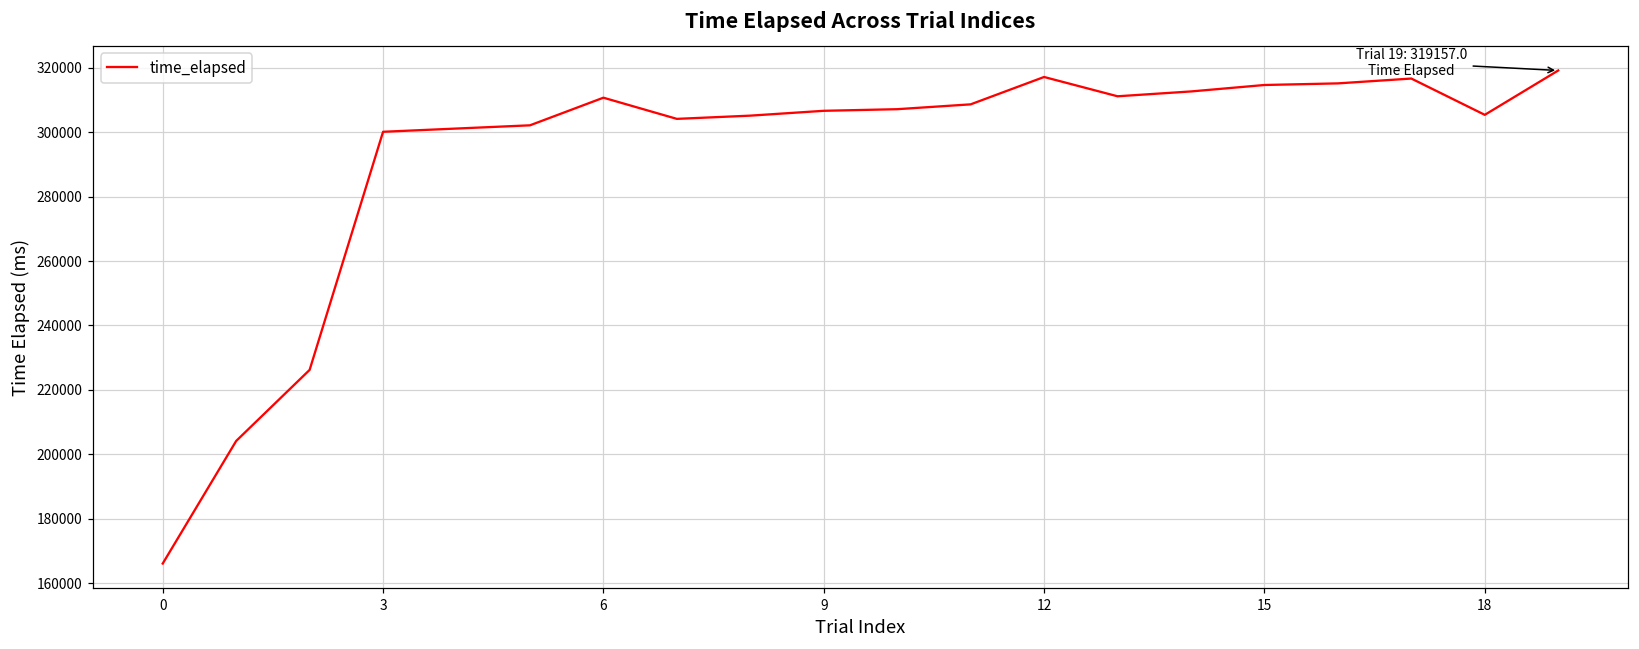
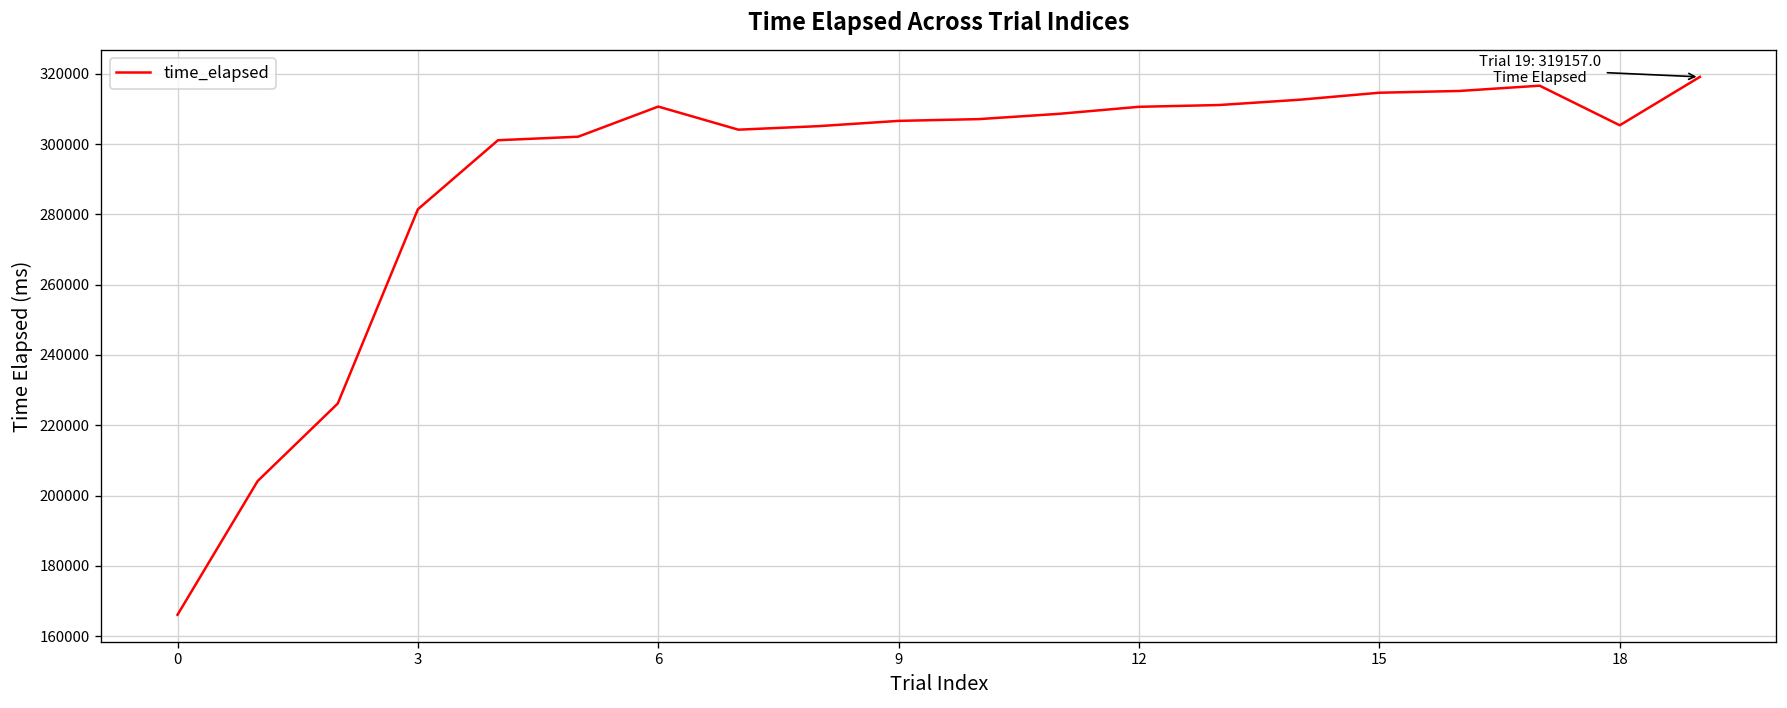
3: 300000 -> 281000
12: 317000 -> 311000
